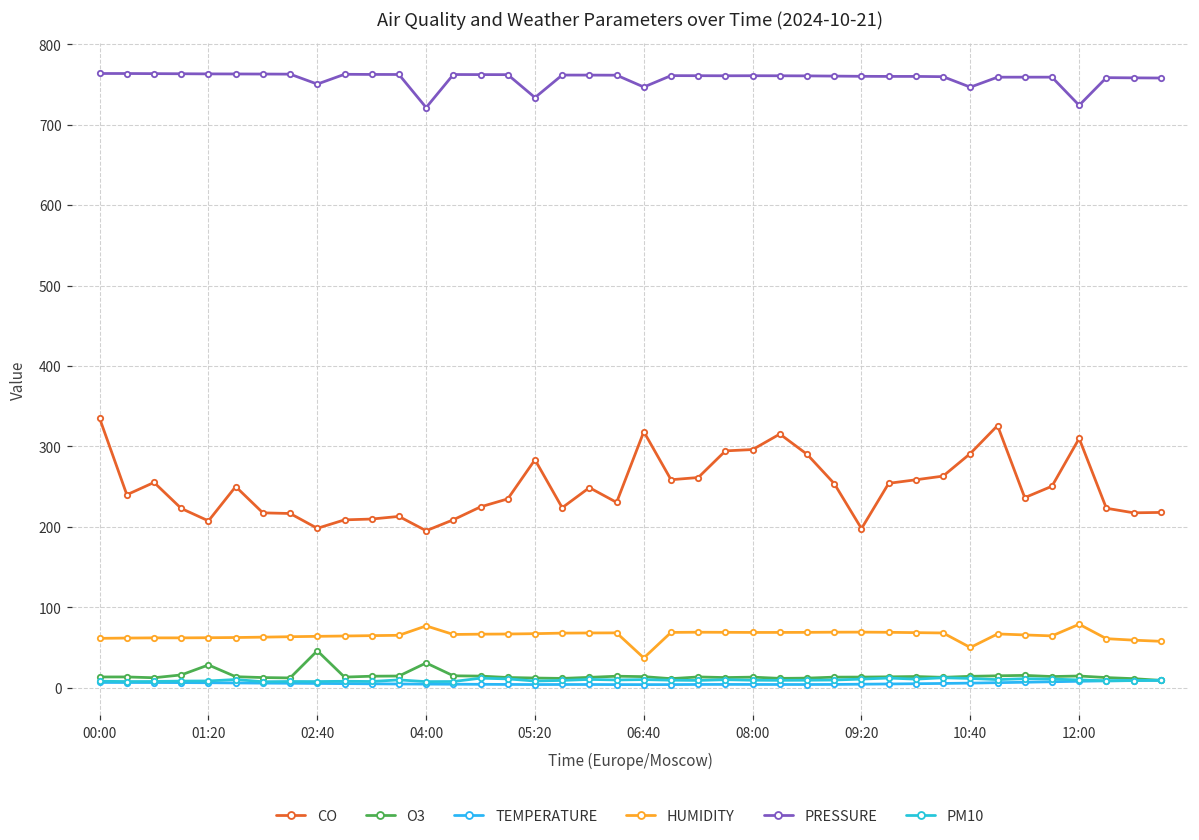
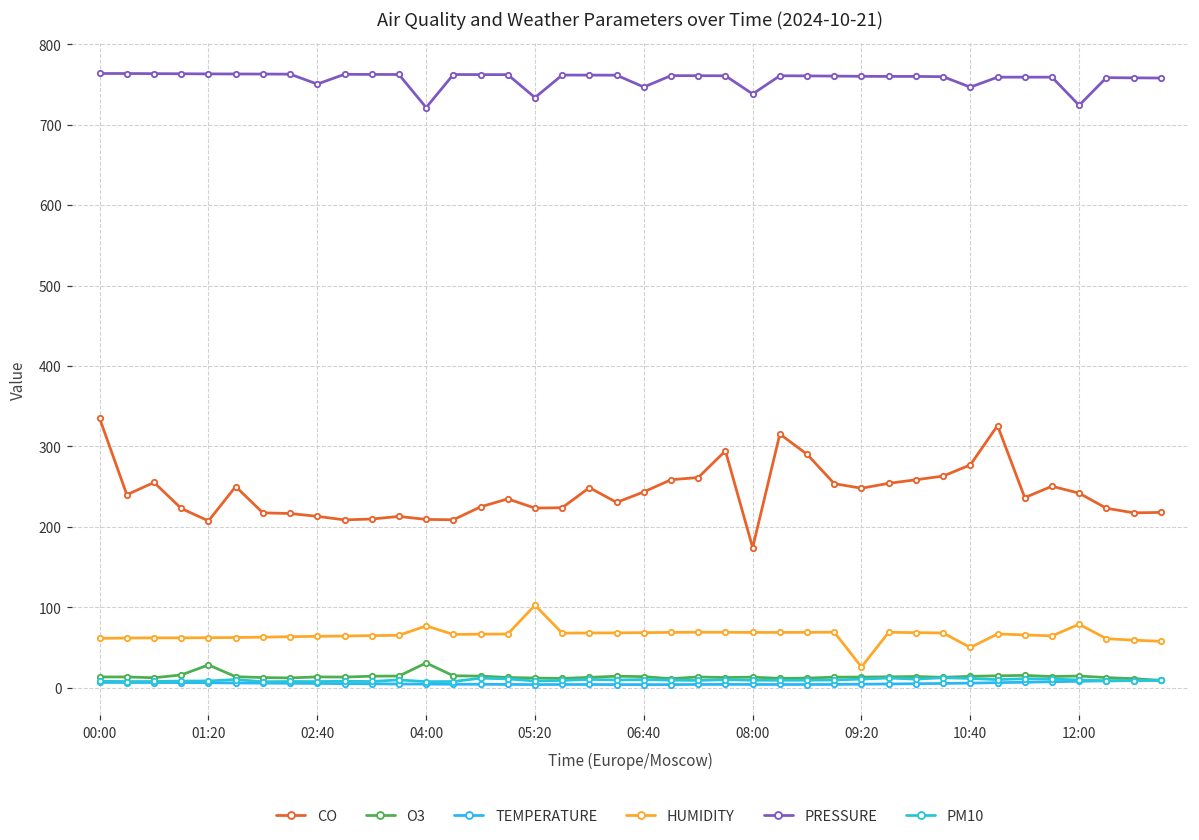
CO, 02:40: 200 -> 210
O3, 02:40: 50 -> 10
CO, 04:00: 200 -> 210
CO, 05:20: 280 -> 220
HUMIDITY, 05:20: 70 -> 100
CO, 06:40: 320 -> 240
HUMIDITY, 06:40: 40 -> 70
CO, 08:00: 300 -> 170
PRESSURE, 08:00: 760 -> 740
CO, 09:20: 200 -> 250
HUMIDITY, 09:20: 70 -> 30
CO, 10:40: 290 -> 280
CO, 12:00: 310 -> 240
